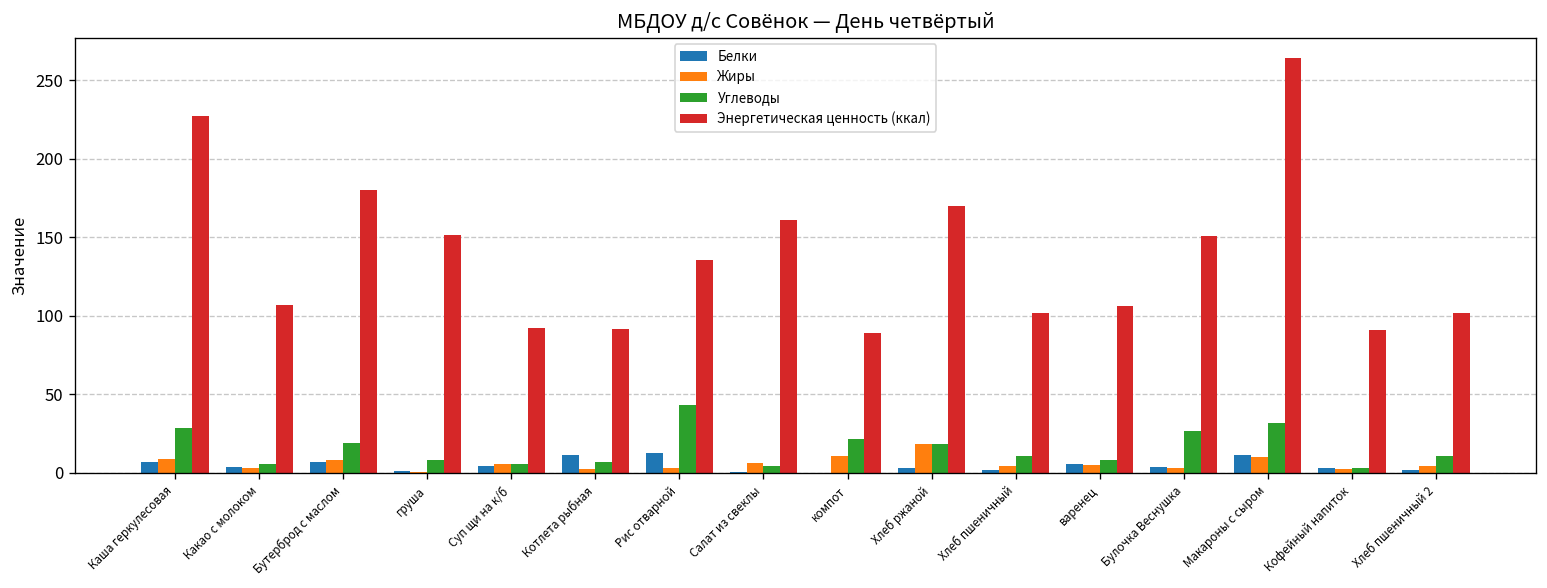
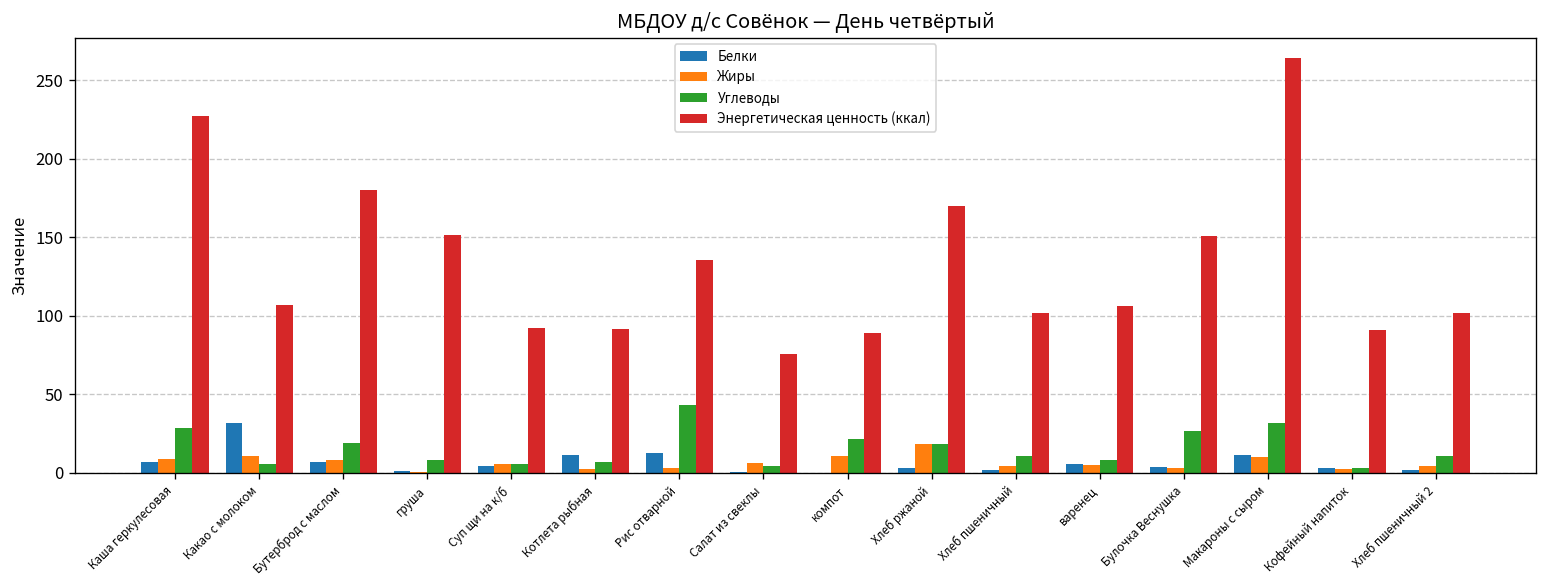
Белки, Какао с молоком: 4 -> 32
Жиры, Какао с молоком: 3 -> 11
Энергетическая ценность (ккал), Салат из свеклы: 161 -> 76
